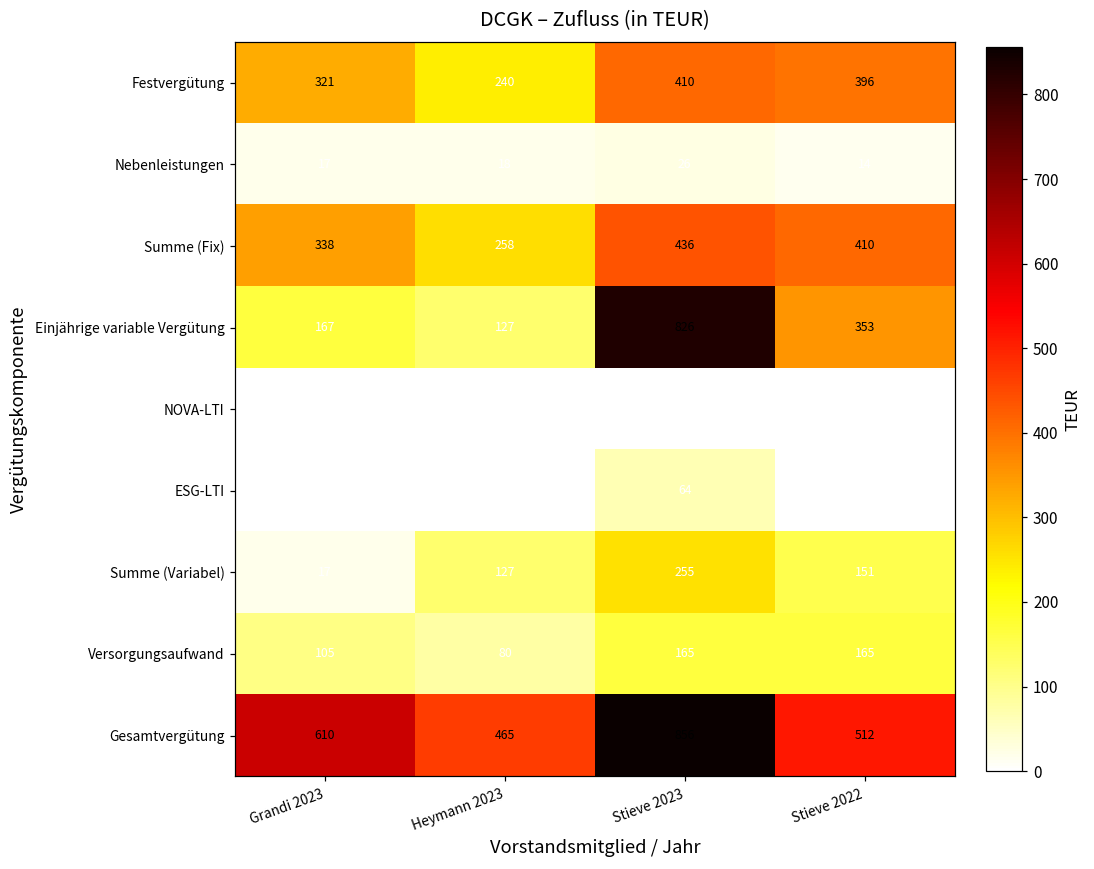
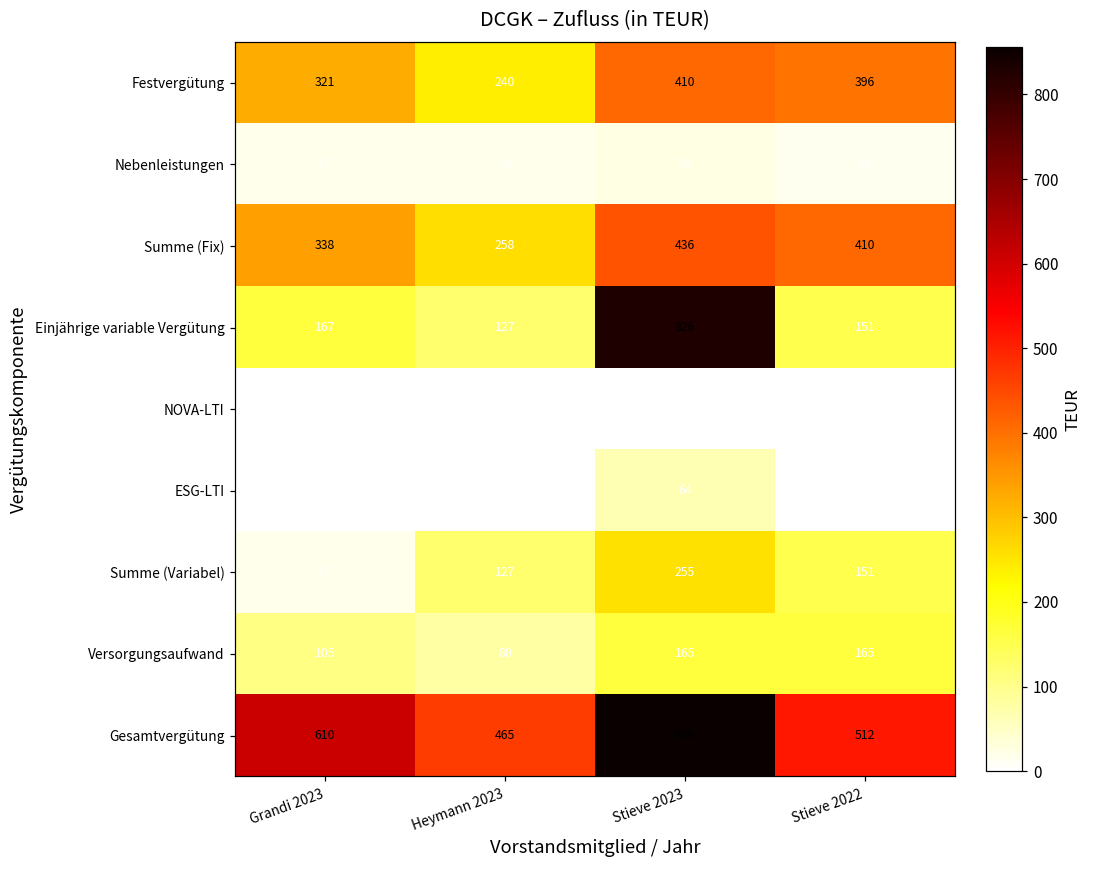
Einjährige variable Vergütung, Stieve 2022: 353 -> 151
